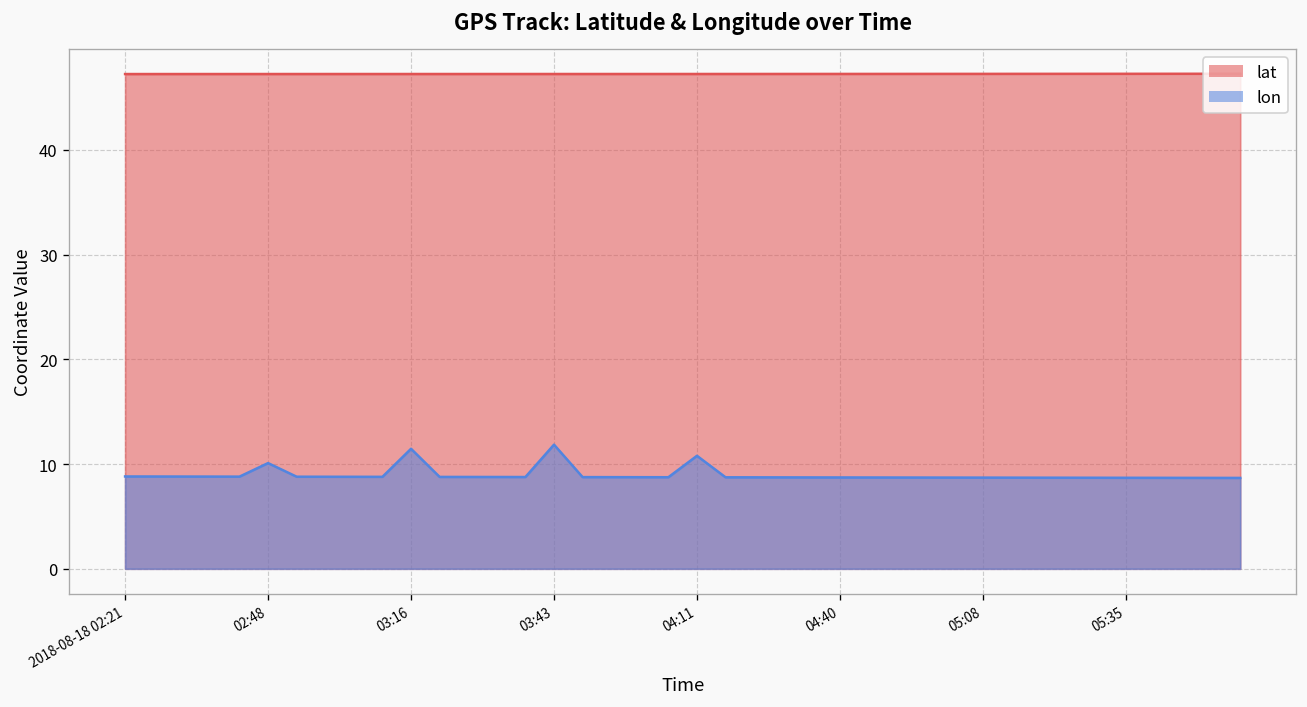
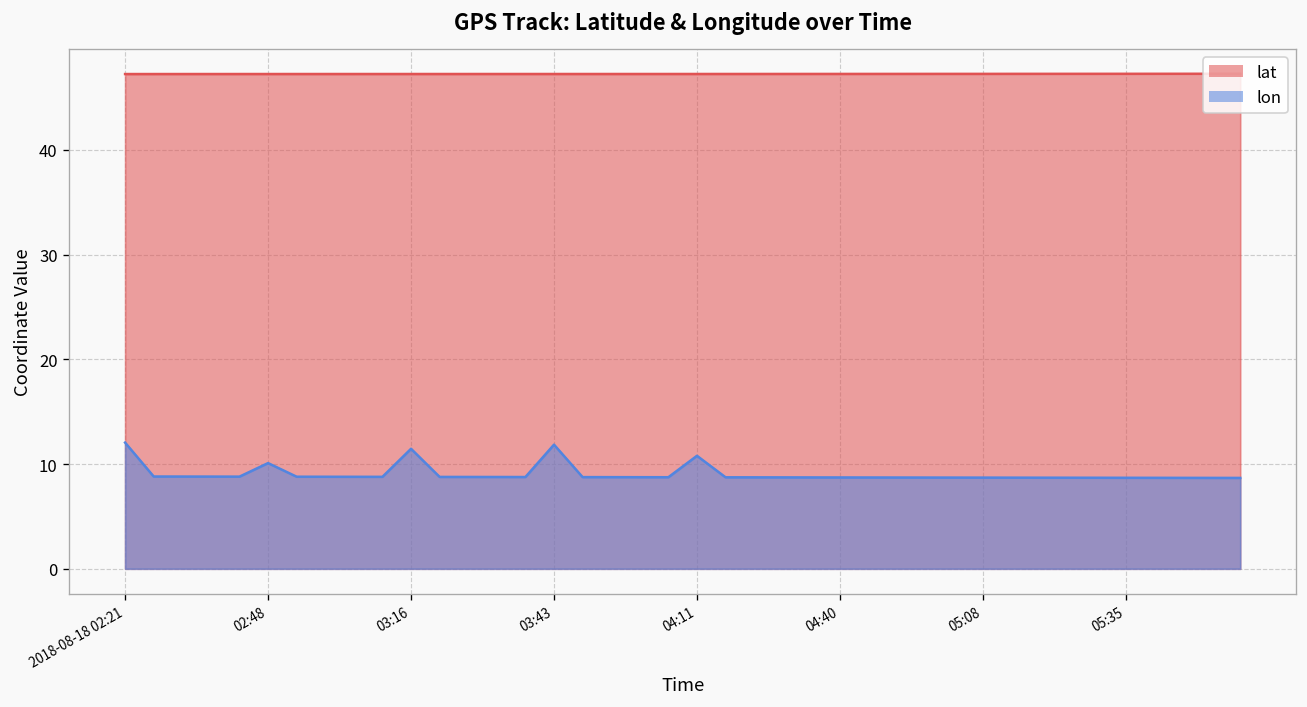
lon, 2018-08-18 02:21: 9 -> 12
